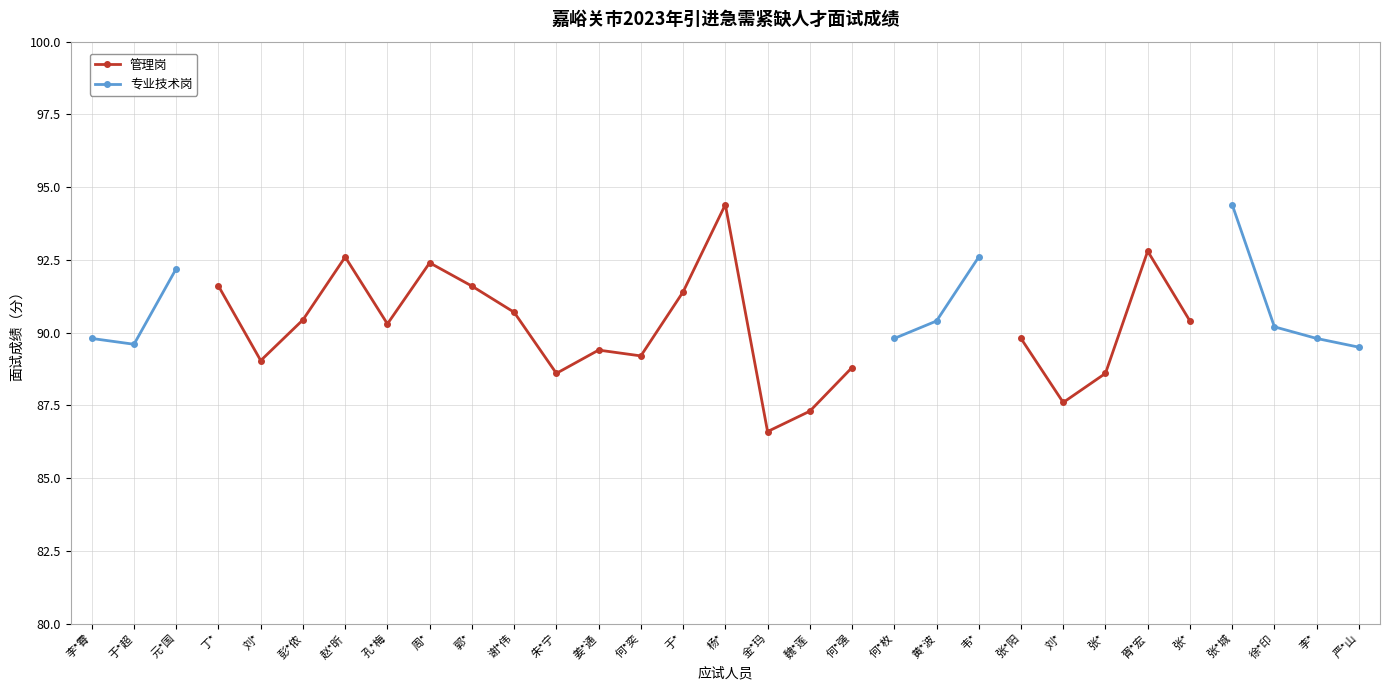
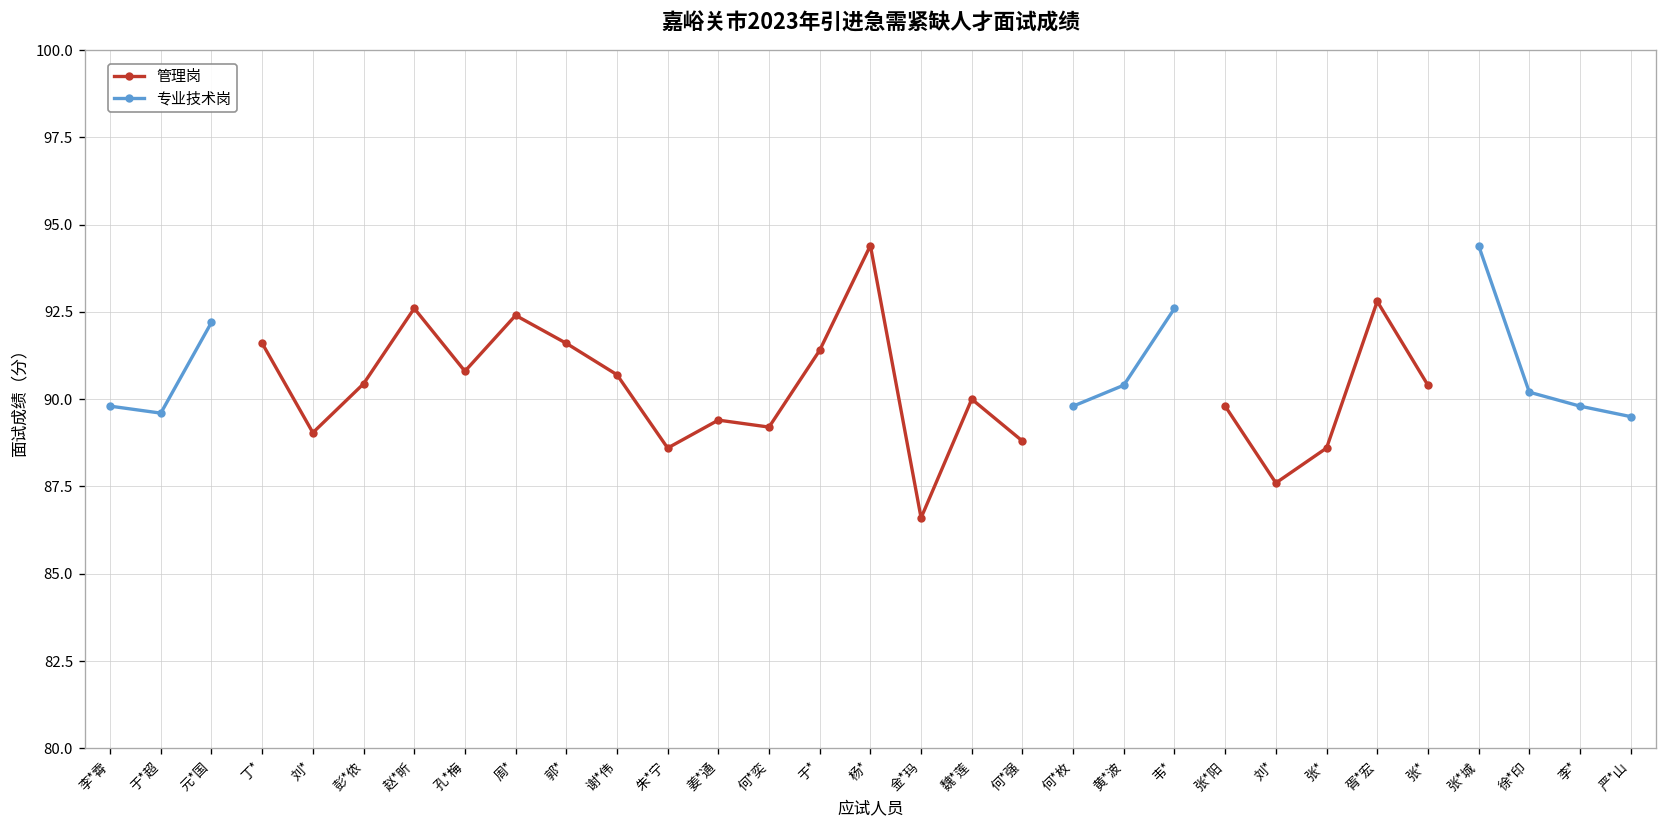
管理岗, 孔*梅: 90.3 -> 90.8
管理岗, 魏*莲: 87.3 -> 90.0
